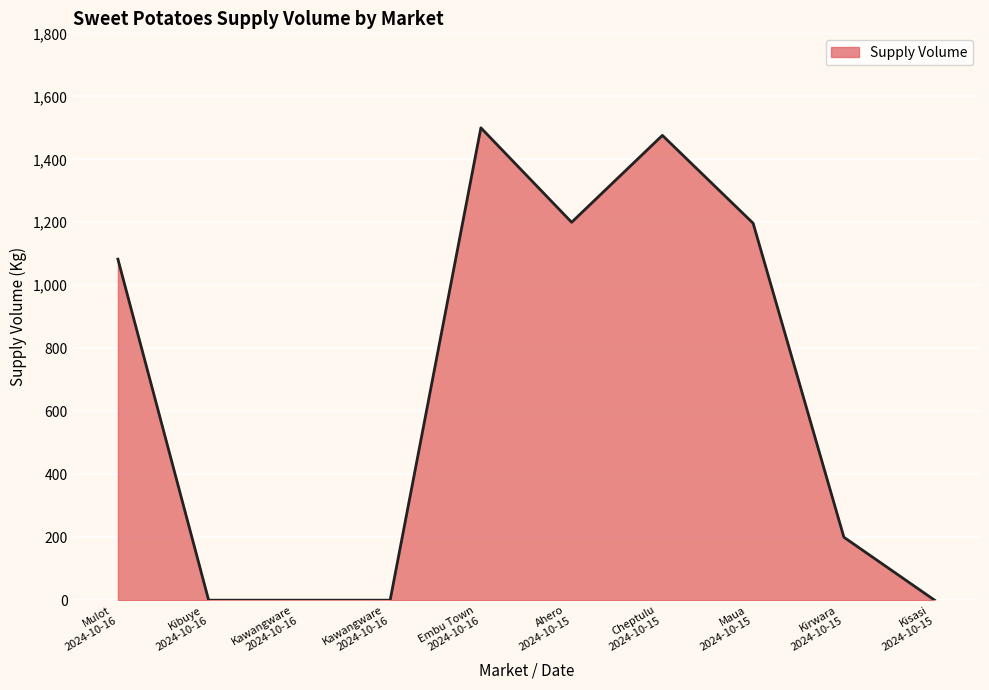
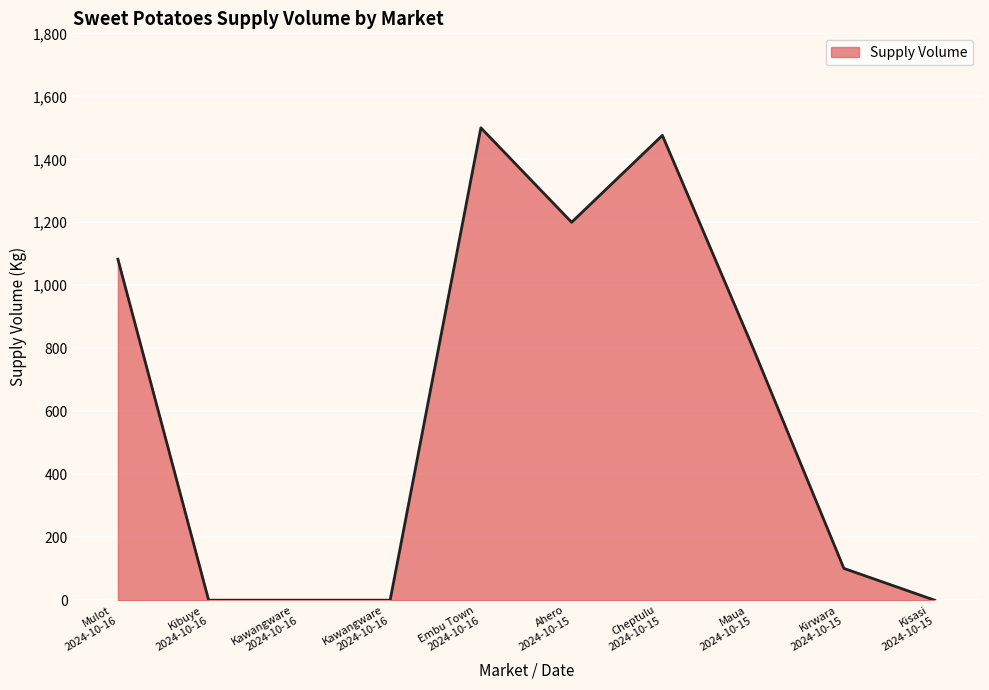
Maua 2024-10-15: 1,200 -> 800
Kirwara 2024-10-15: 200 -> 100
